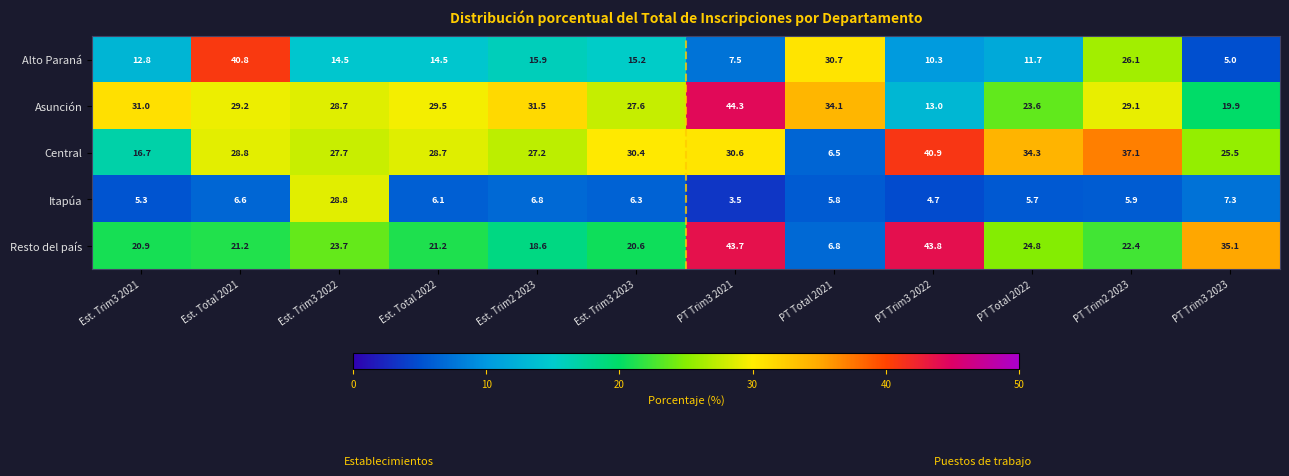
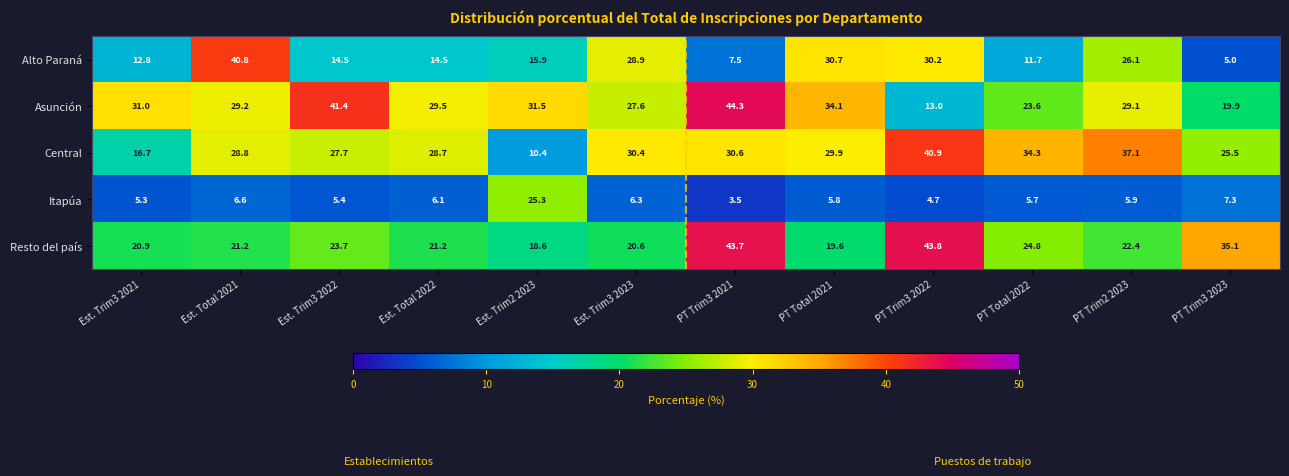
Alto Paraná, Est. Trim3 2023: 15.2 -> 28.9
Alto Paraná, PT Trim3 2022: 10.3 -> 30.2
Asunción, Est. Trim3 2022: 28.7 -> 41.4
Central, Est. Trim2 2023: 27.2 -> 10.4
Central, PT Total 2021: 6.5 -> 29.9
Itapúa, Est. Trim3 2022: 28.8 -> 5.4
Itapúa, Est. Trim2 2023: 6.8 -> 25.3
Resto del país, PT Total 2021: 6.8 -> 19.6
